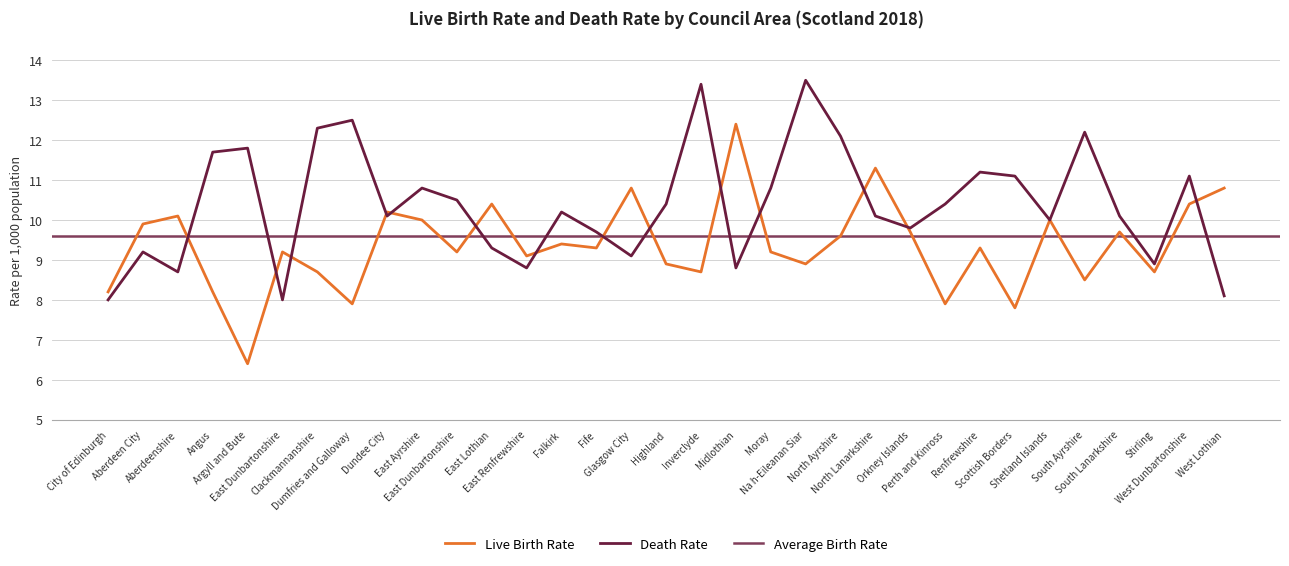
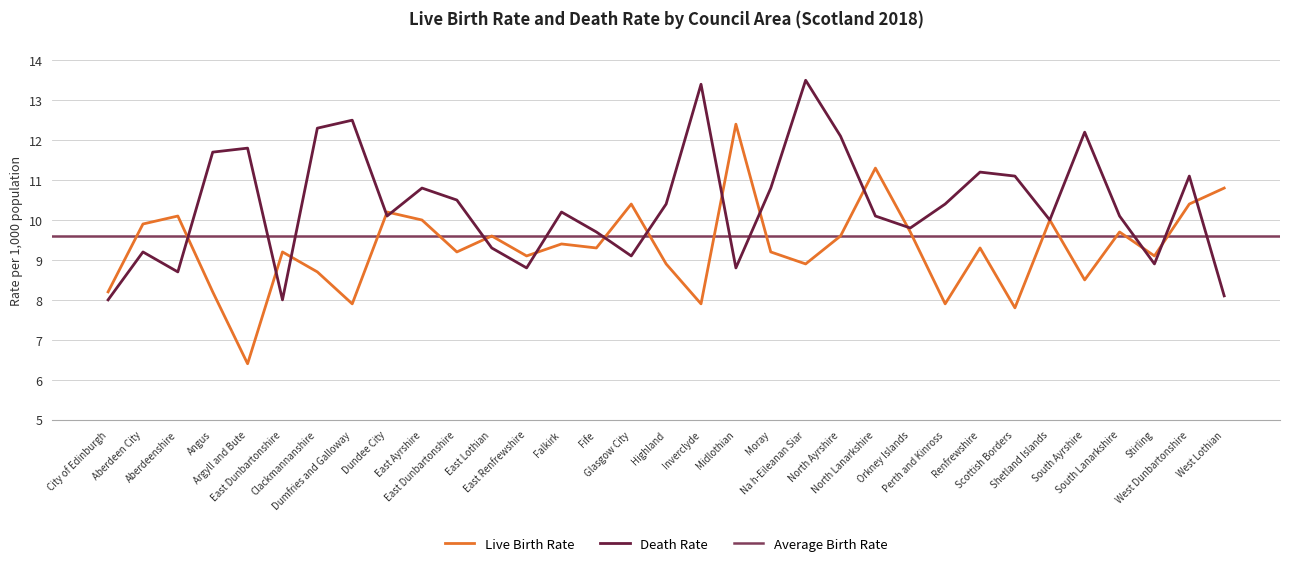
Live Birth Rate, East Lothian: 10.4 -> 9.6
Live Birth Rate, Glasgow City: 10.8 -> 10.4
Live Birth Rate, Inverclyde: 8.7 -> 7.9
Live Birth Rate, Stirling: 8.7 -> 9.1
